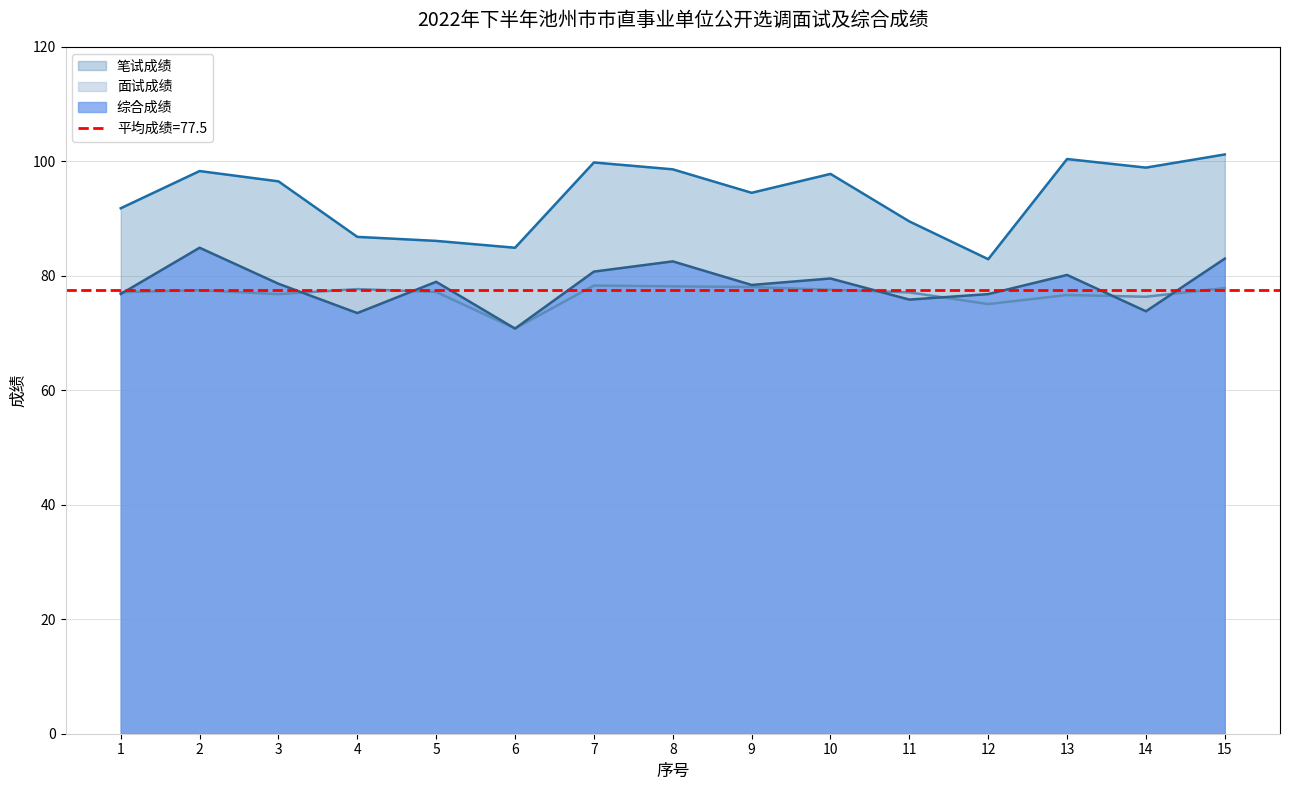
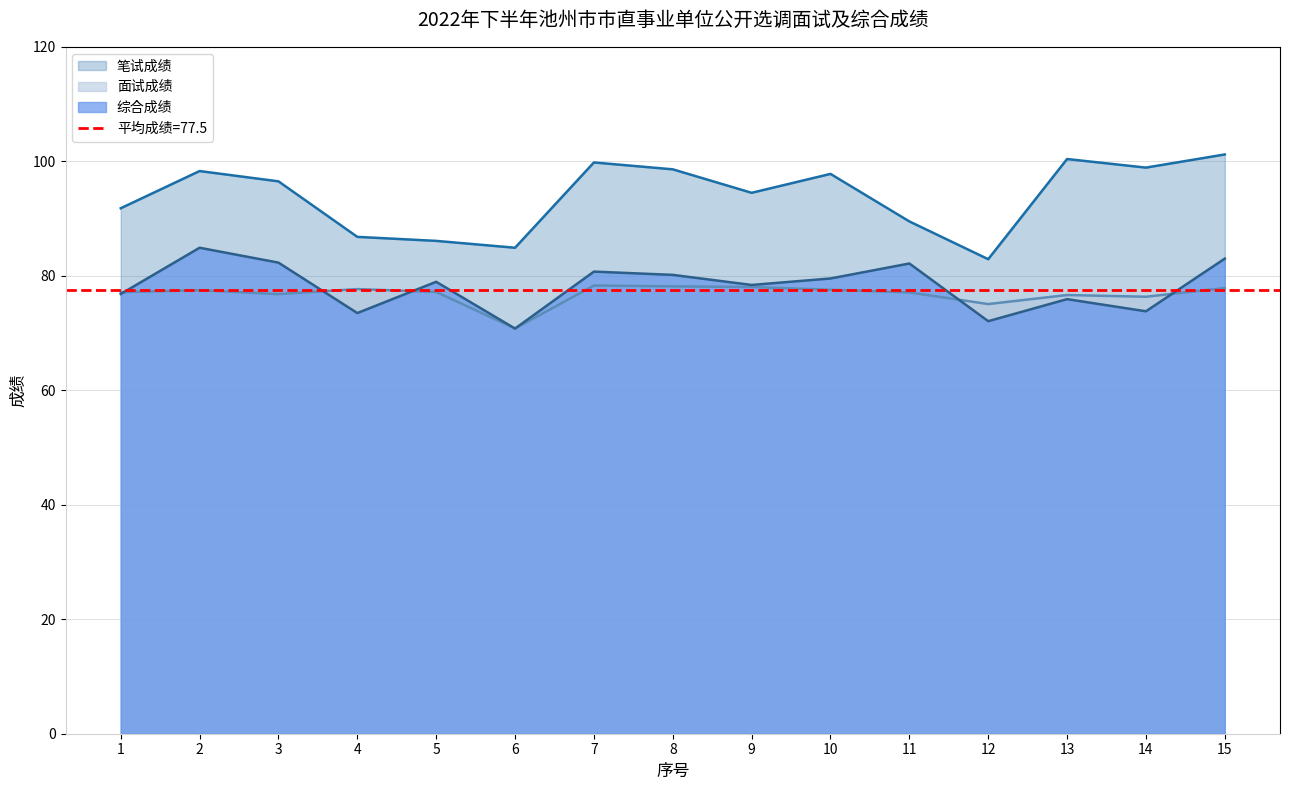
综合成绩, 3: 79 -> 82
综合成绩, 8: 83 -> 80
综合成绩, 11: 76 -> 82
综合成绩, 12: 77 -> 72
综合成绩, 13: 80 -> 76
